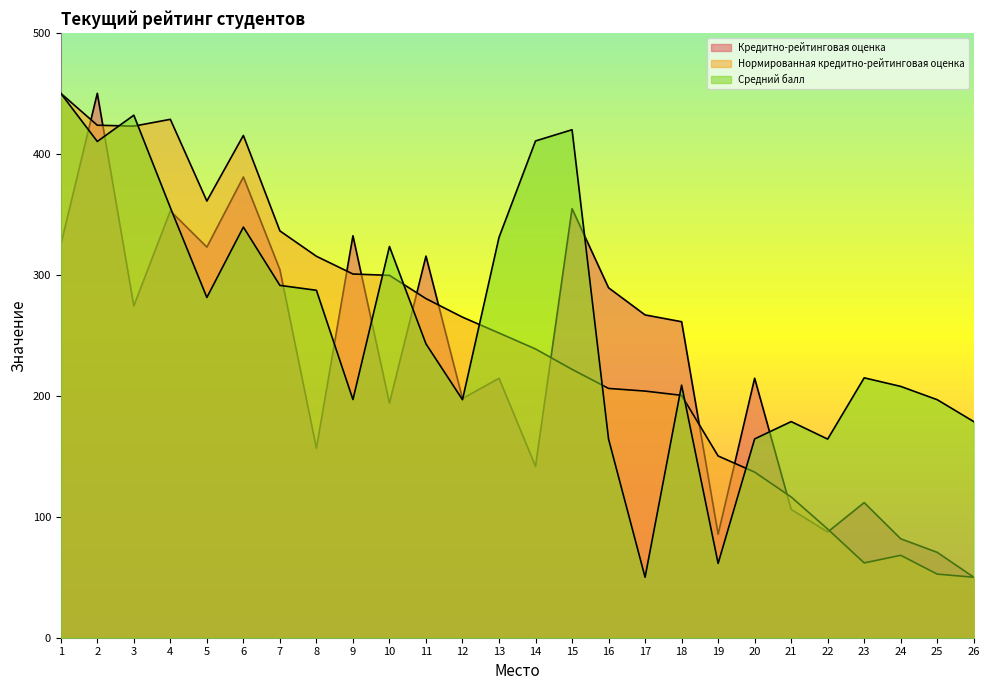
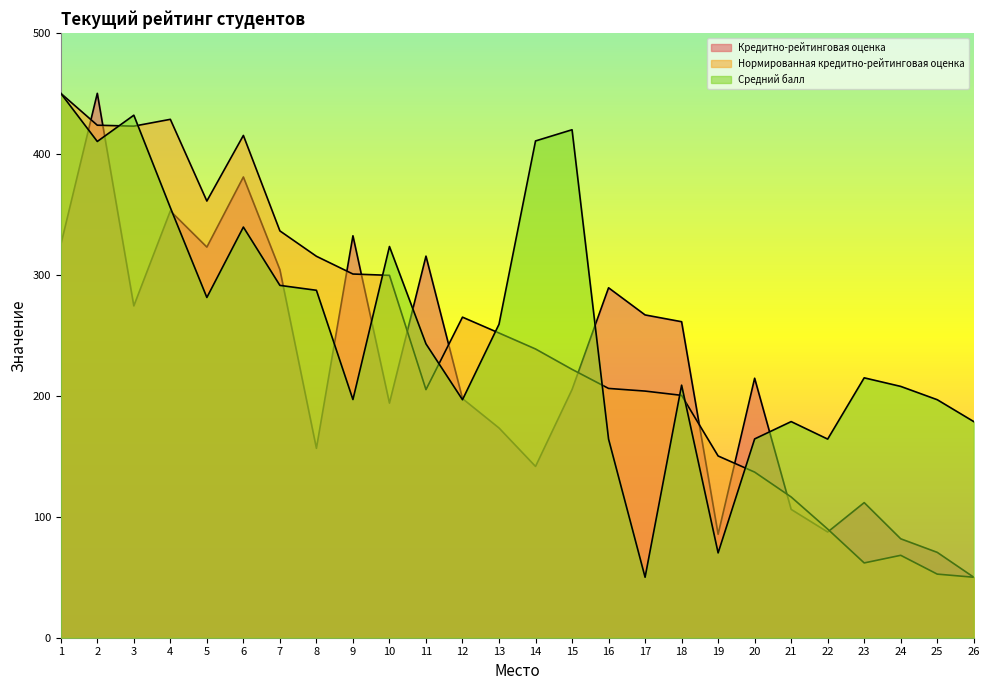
Нормированная кредитно-рейтинговая оценка, 11: 280 -> 205
Кредитно-рейтинговая оценка, 13: 214 -> 173
Средний балл, 13: 331 -> 259
Кредитно-рейтинговая оценка, 15: 355 -> 205
Средний балл, 19: 61 -> 70
